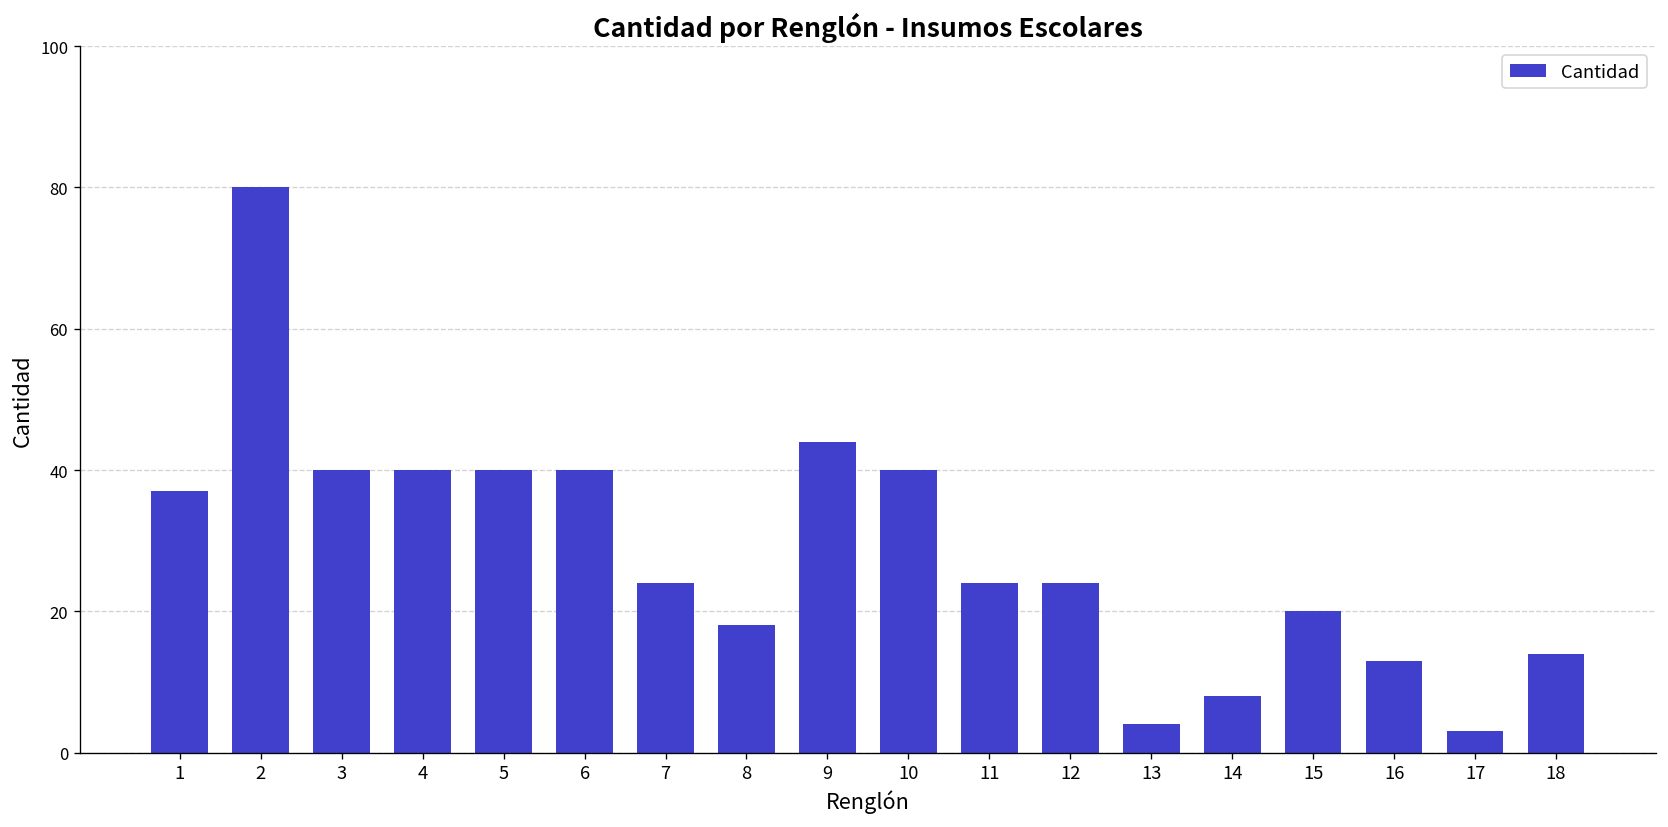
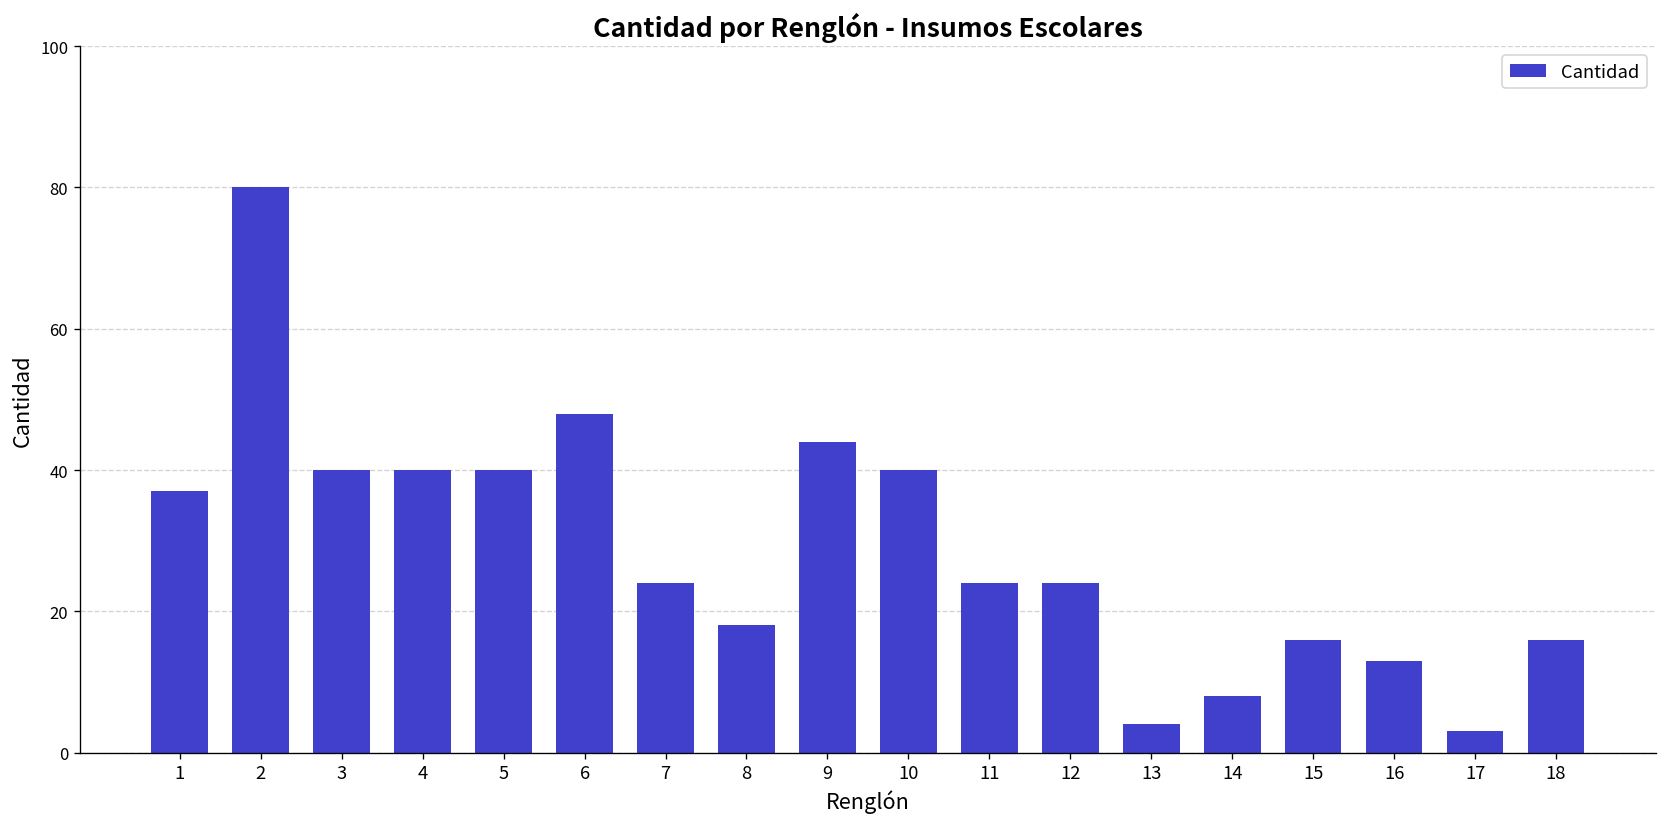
6: 40 -> 48
15: 20 -> 16
18: 14 -> 16
